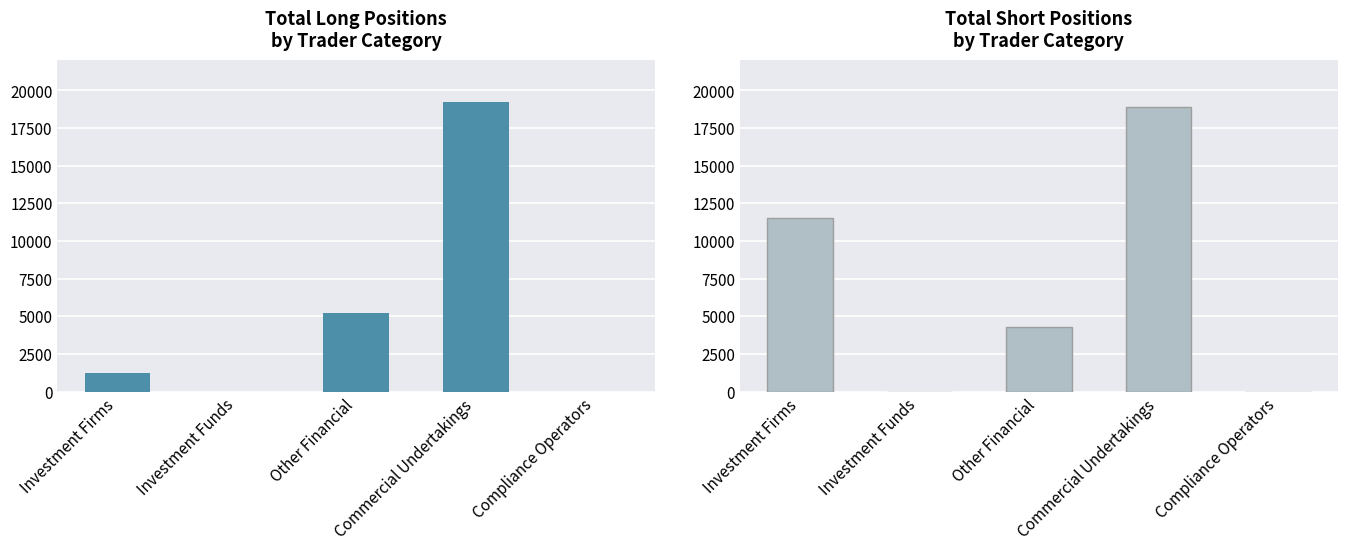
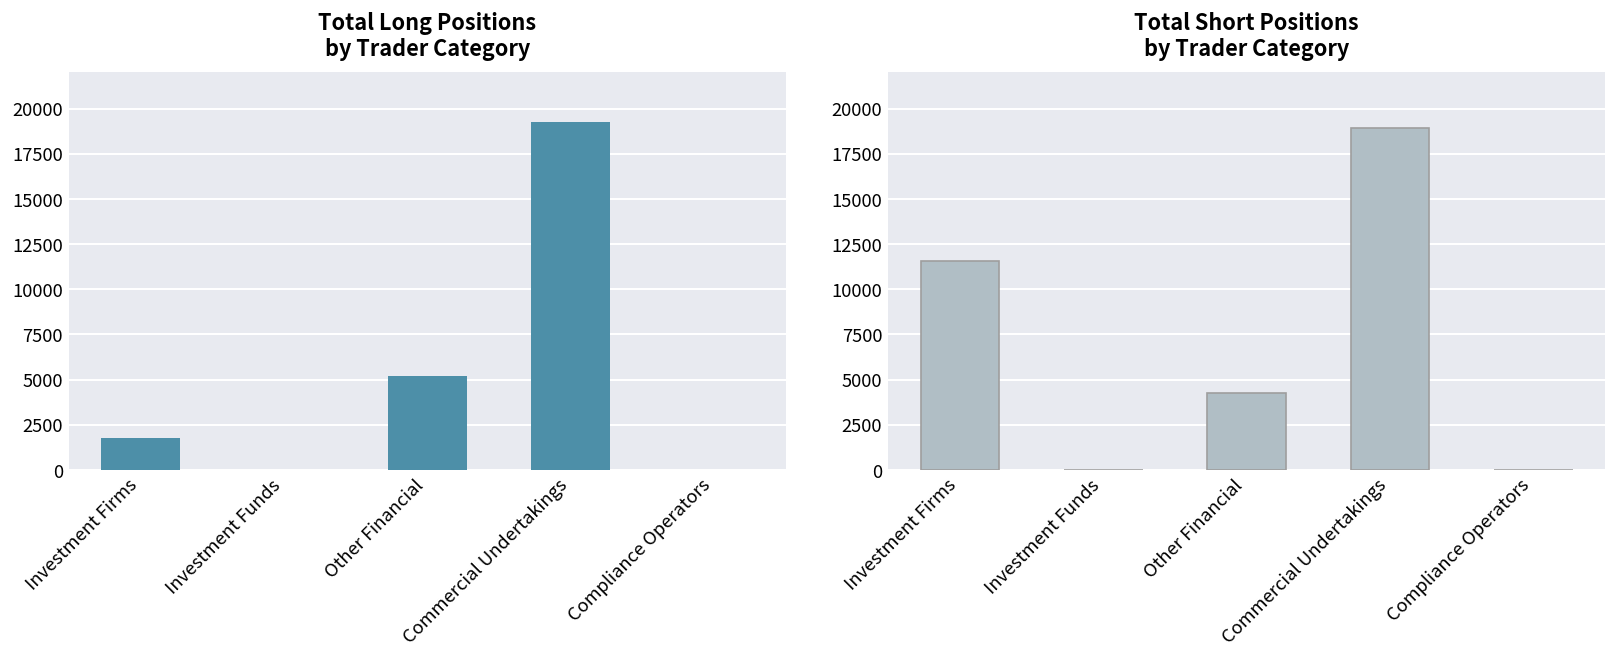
Total Long Positions by Trader Category, Investment Firms: 1200 -> 1800
